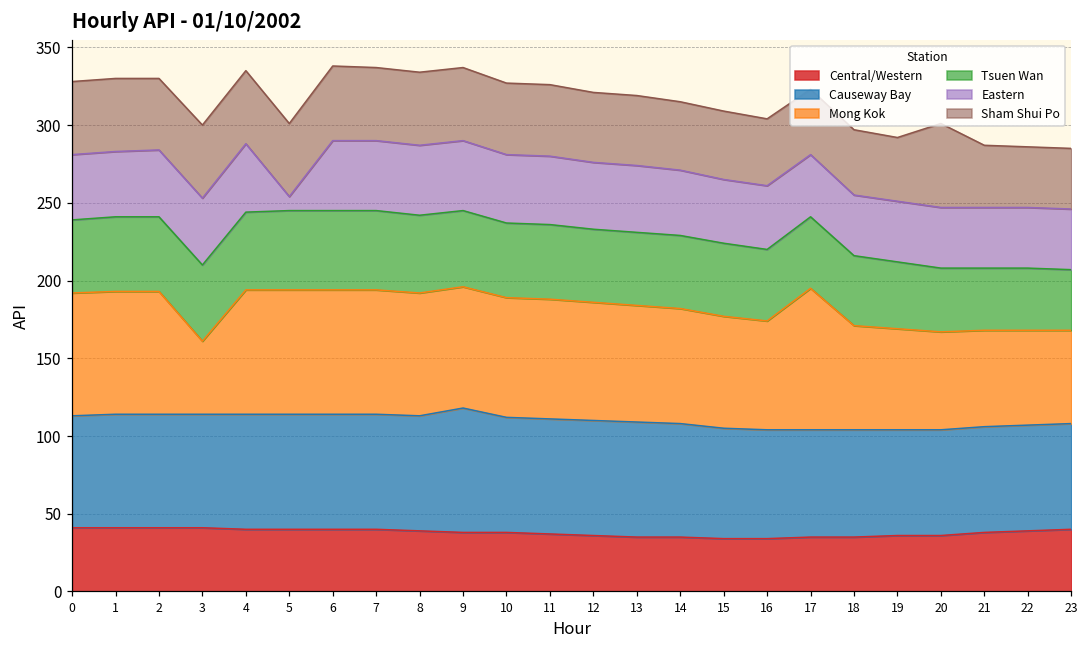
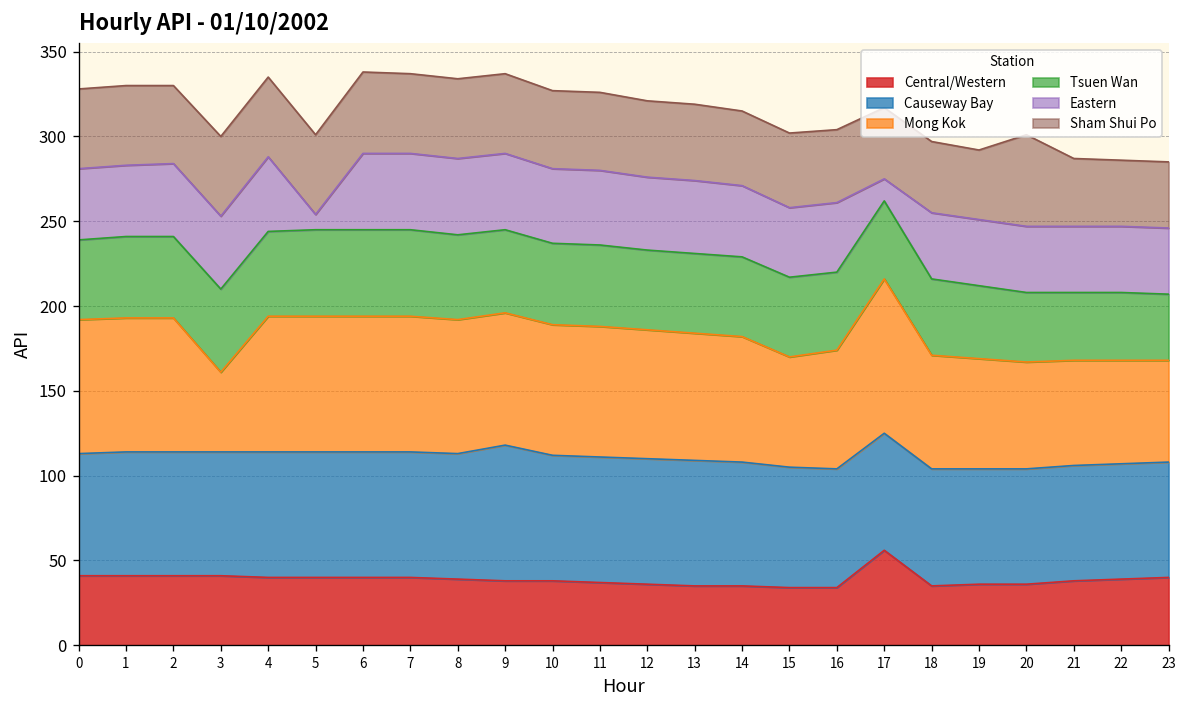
Mong Kok, 15: 72 -> 65
Central/Western, 17: 35 -> 56
Eastern, 17: 40 -> 13
